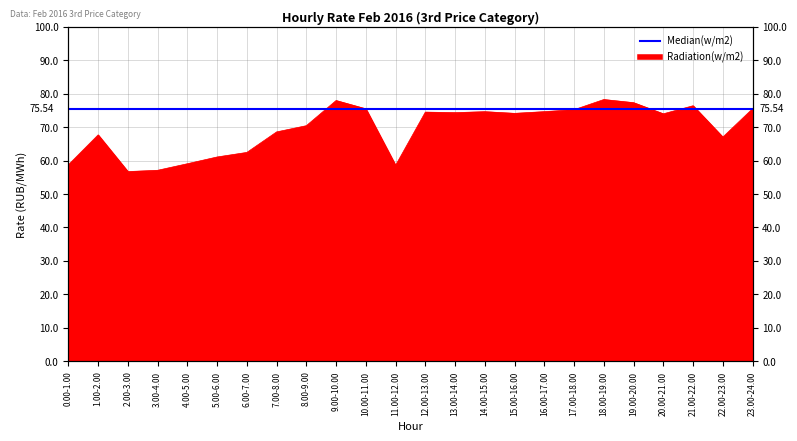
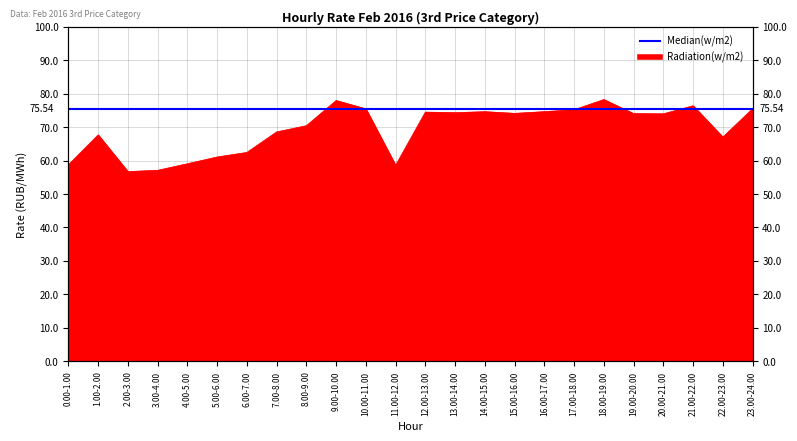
19.00-20.00: 77 -> 74
